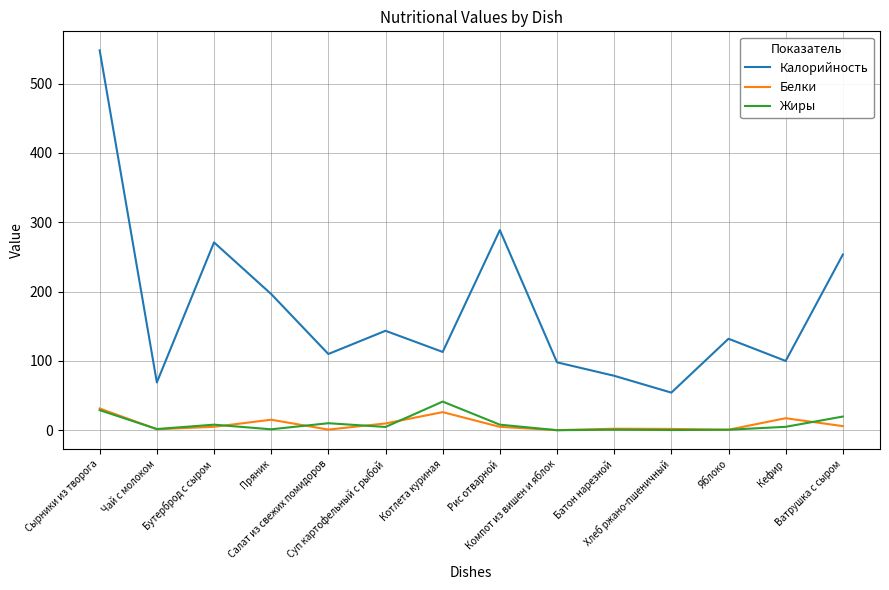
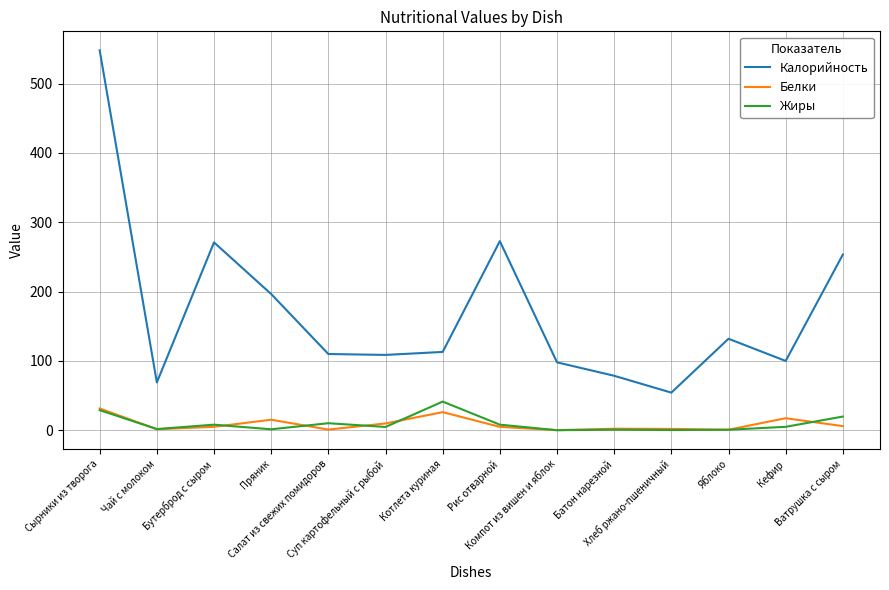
Калорийность, Суп картофельный с рыбой: 140 -> 110
Калорийность, Рис отварной: 290 -> 270
